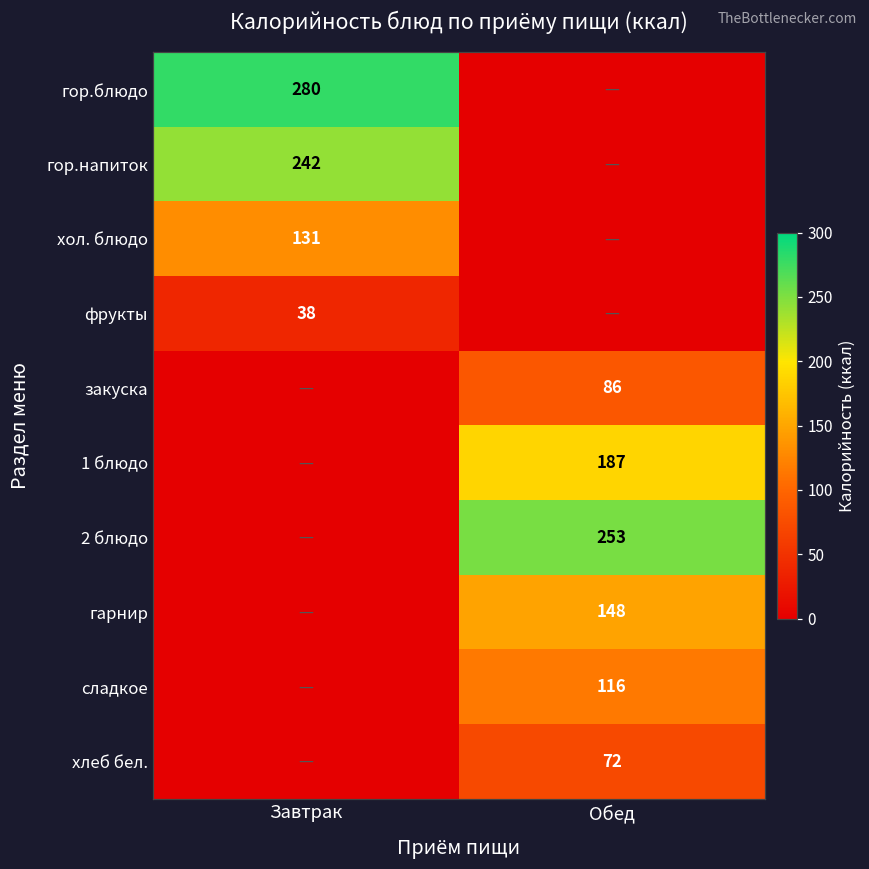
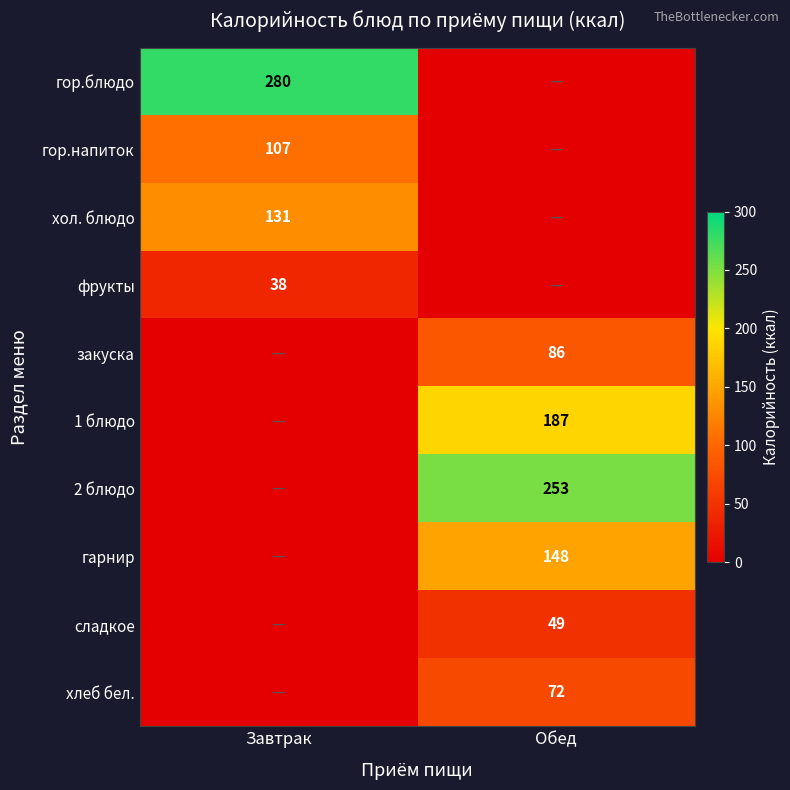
гор.напиток, Завтрак: 242 -> 107
сладкое, Обед: 116 -> 49
